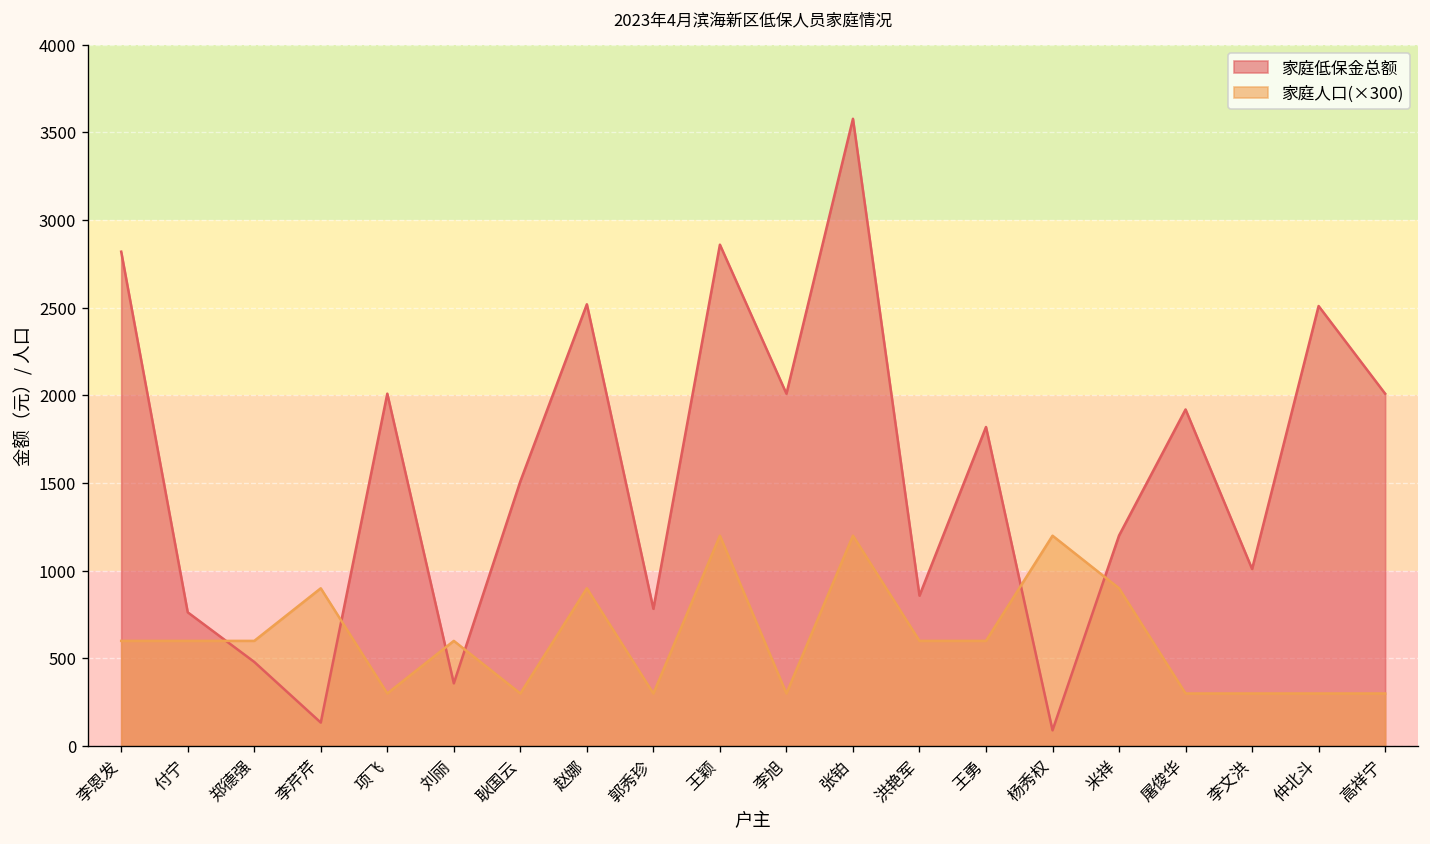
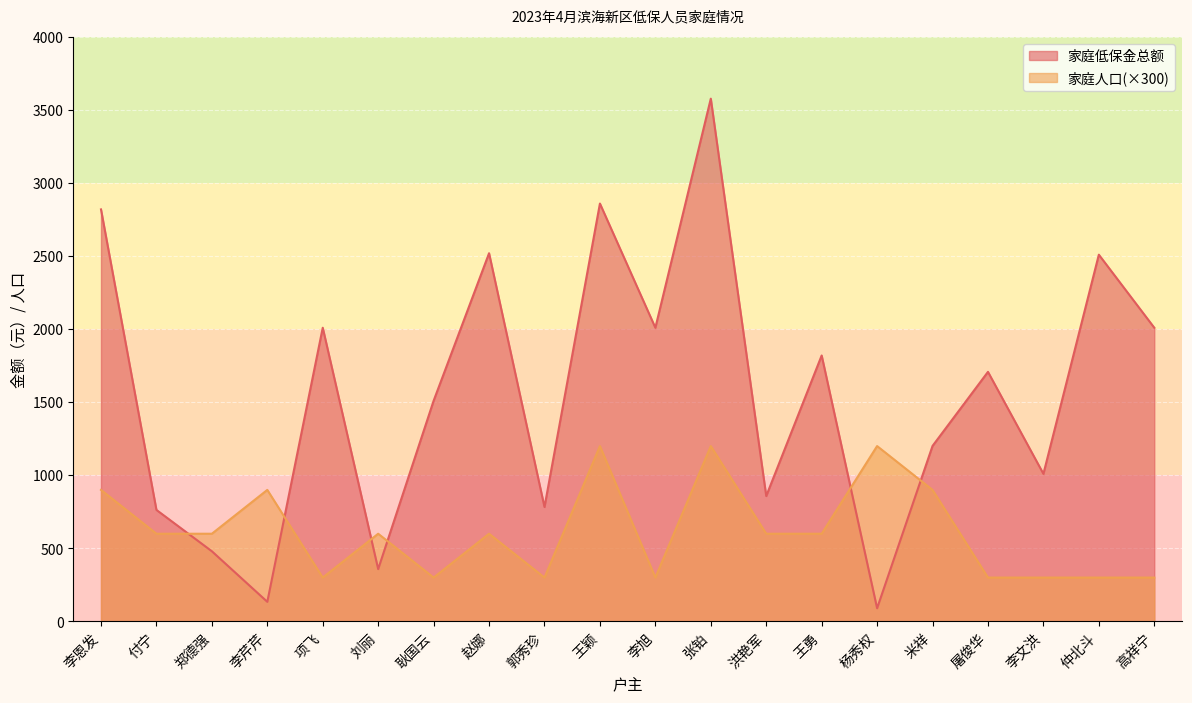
家庭人口(×300), 李恩发: 600 -> 900
家庭人口(×300), 赵娜: 900 -> 600
家庭低保金总额, 屠俊华: 1920 -> 1710
